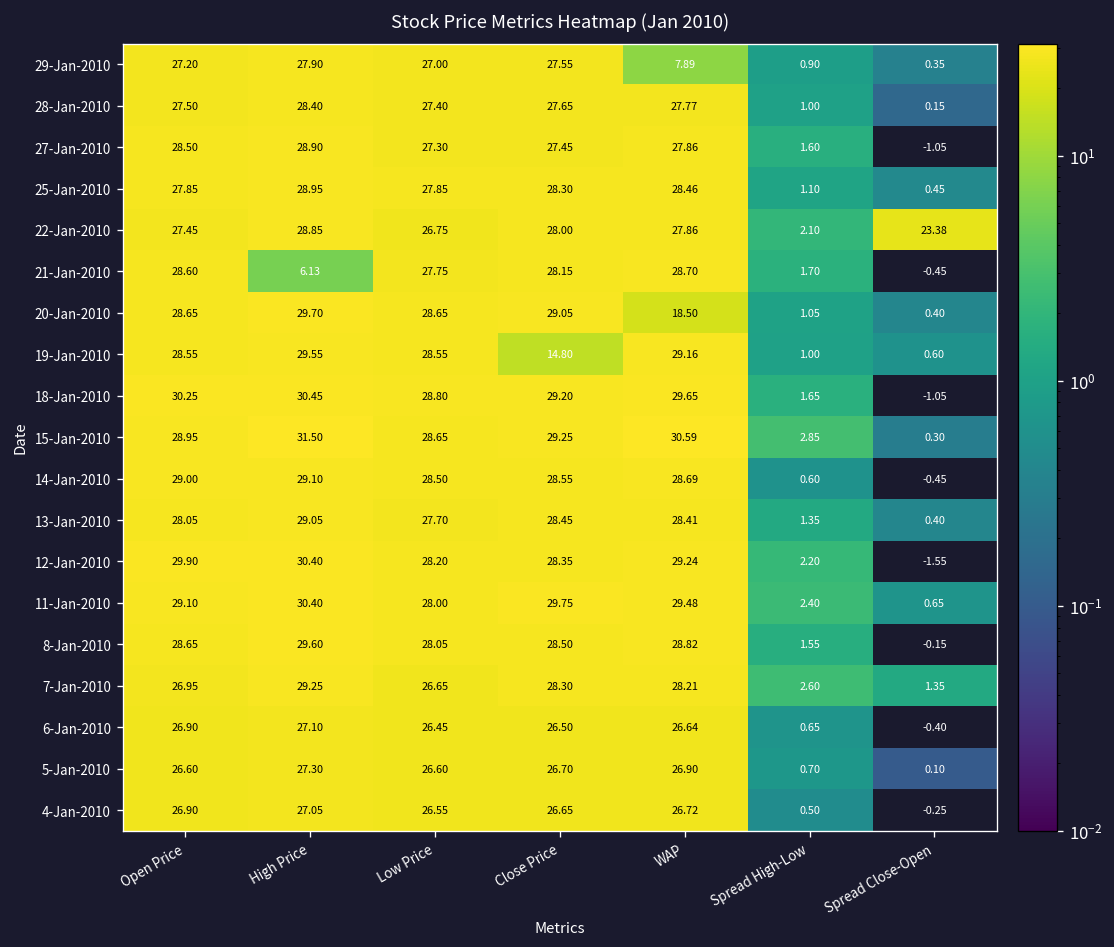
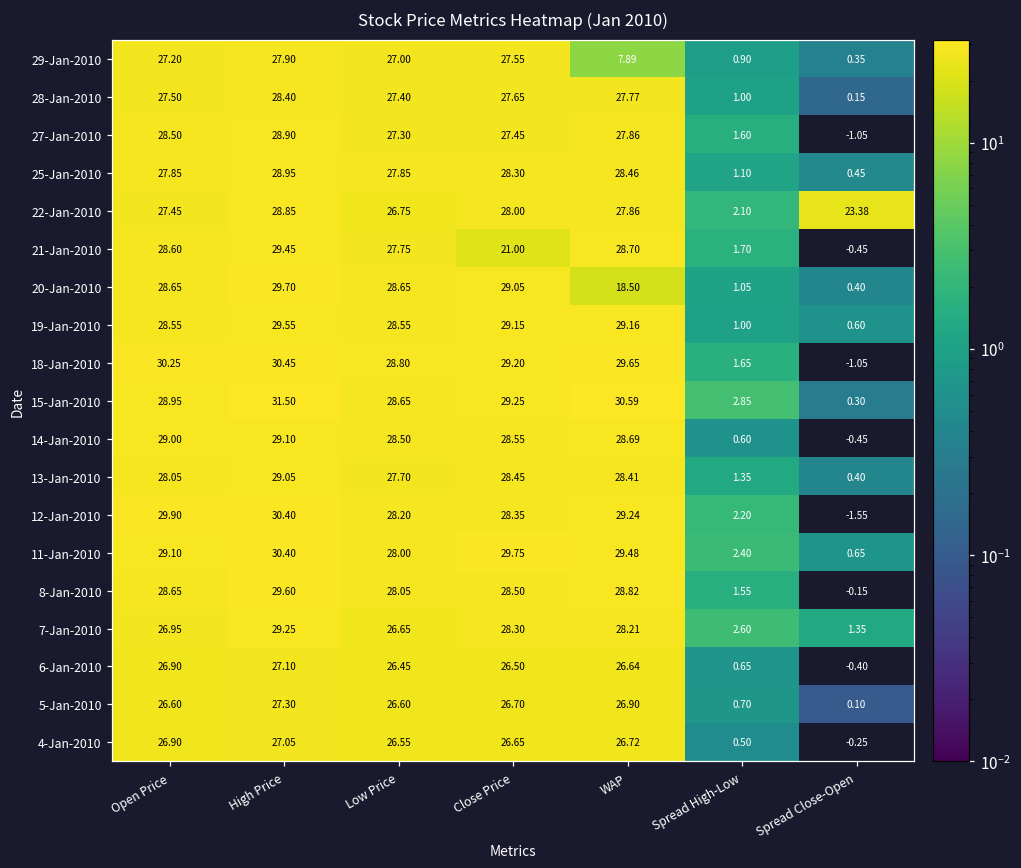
21-Jan-2010, High Price: 6.13 -> 29.45
21-Jan-2010, Close Price: 28.15 -> 21.00
19-Jan-2010, Close Price: 14.80 -> 29.15
